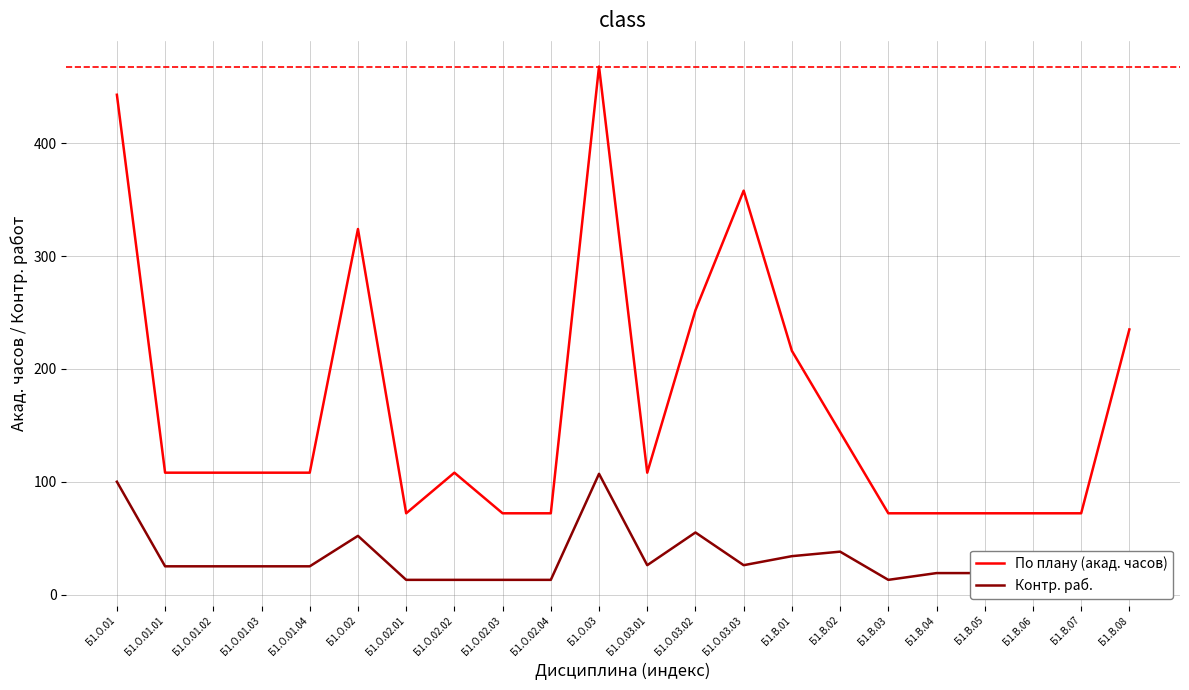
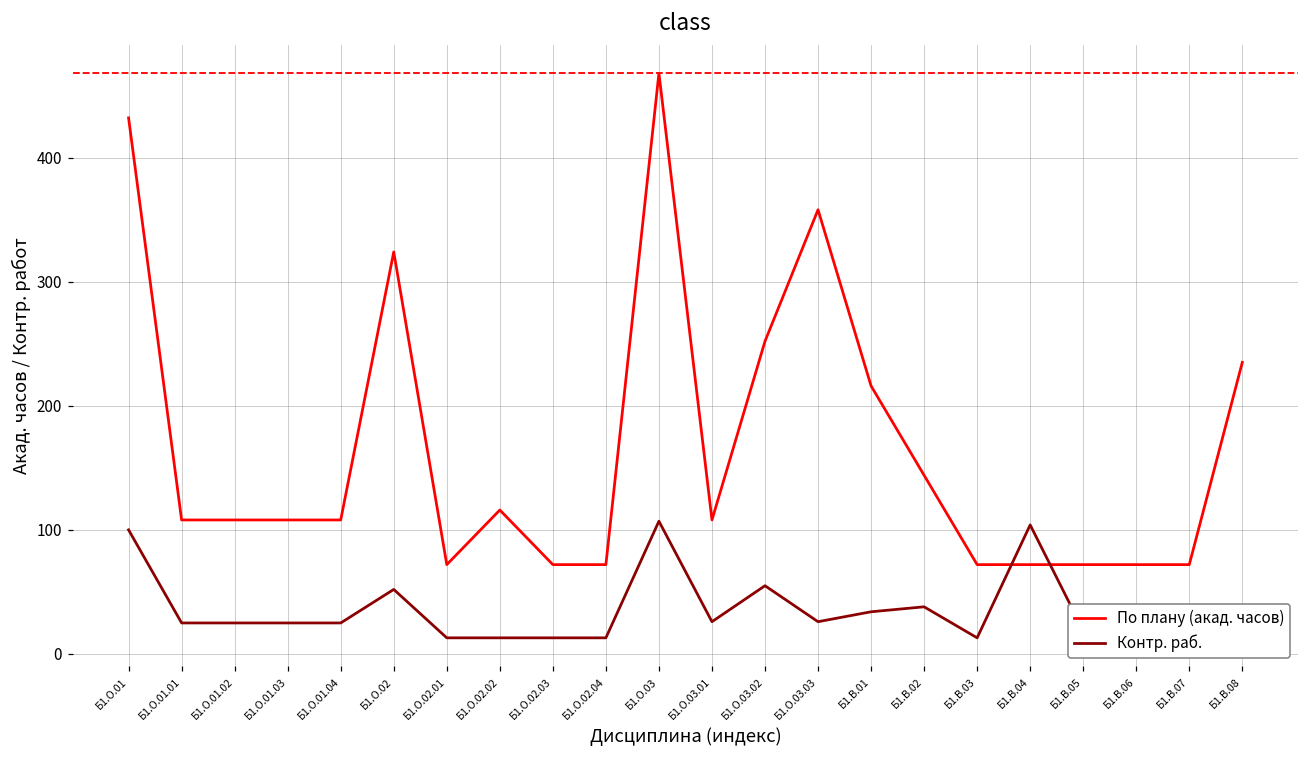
По плану (акад. часов), Б1.О.01: 443 -> 432
По плану (акад. часов), Б1.О.02.02: 108 -> 116
Контр. раб., Б1.В.04: 19 -> 104
